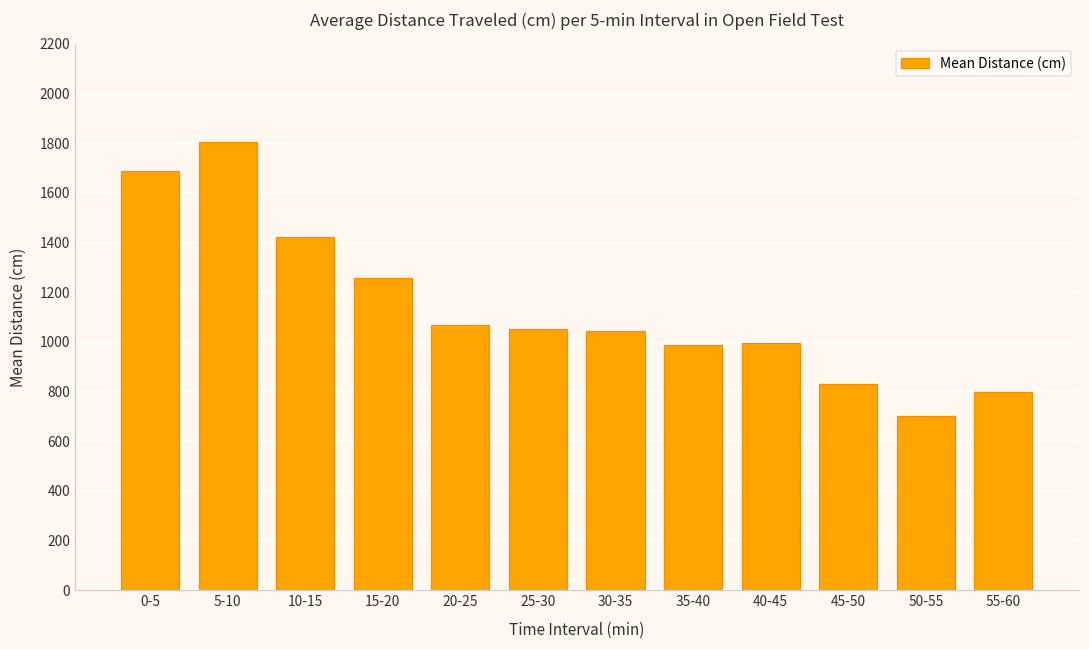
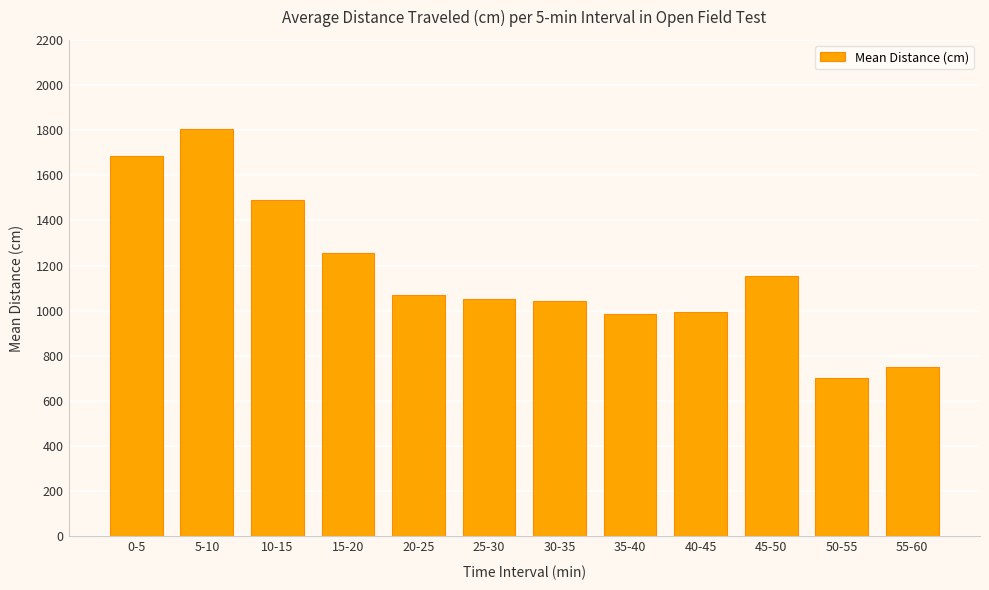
10-15: 1420 -> 1490
45-50: 830 -> 1150
55-60: 800 -> 750
